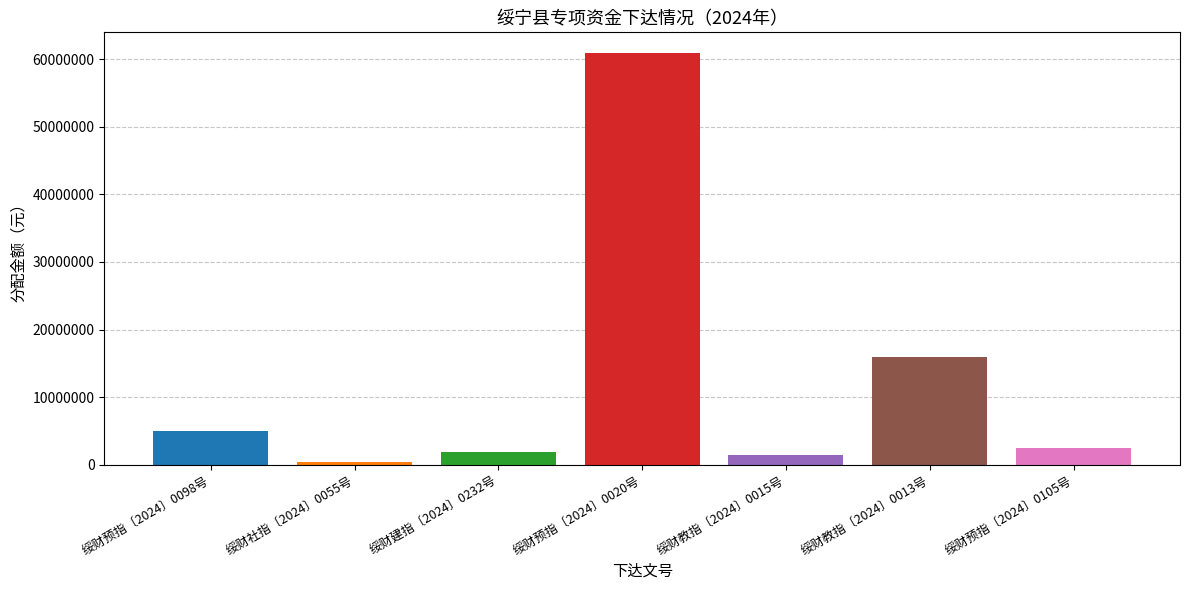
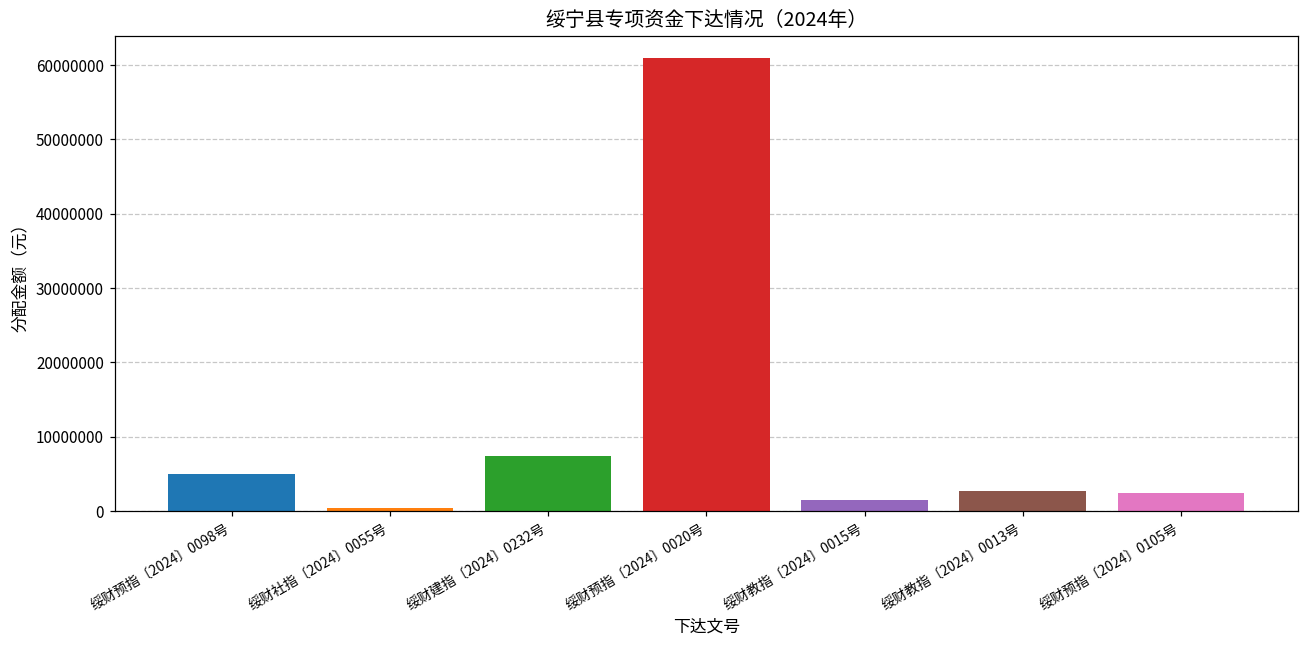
绥财建指〔2024〕0232号: 2000000 -> 7000000
绥财教指〔2024〕0013号: 16000000 -> 3000000
